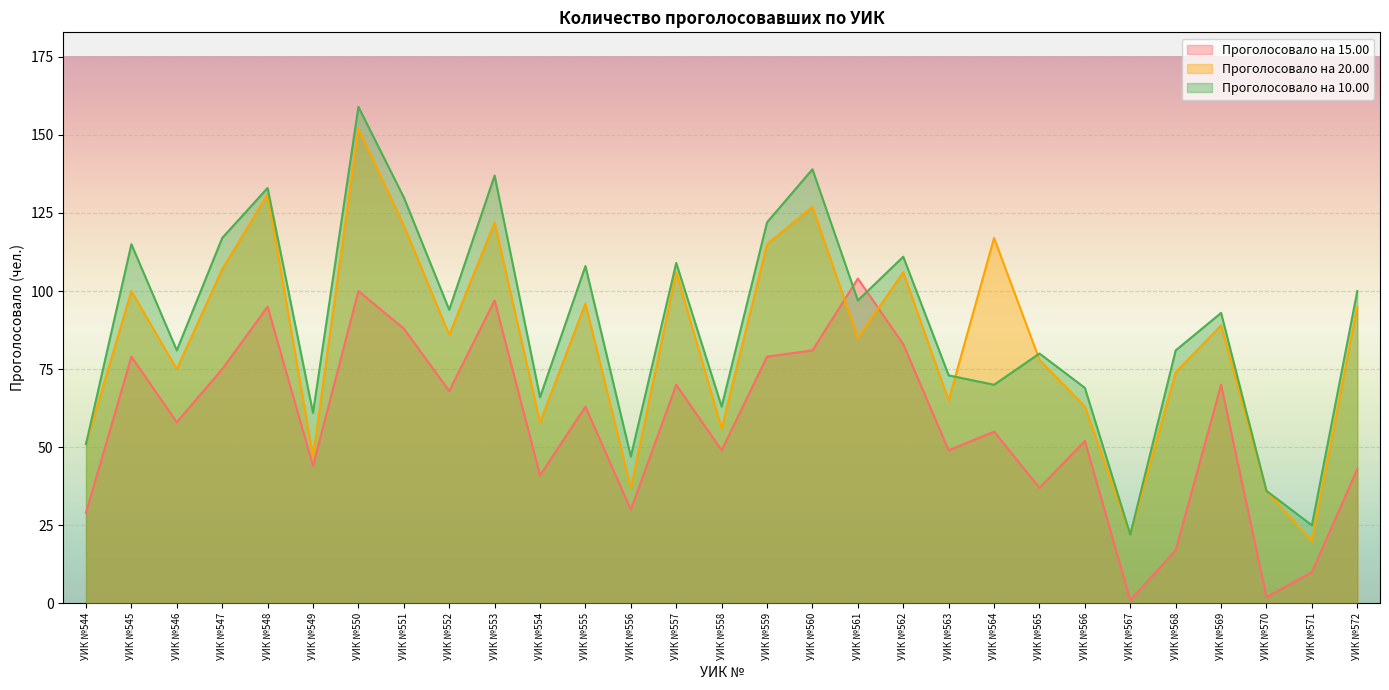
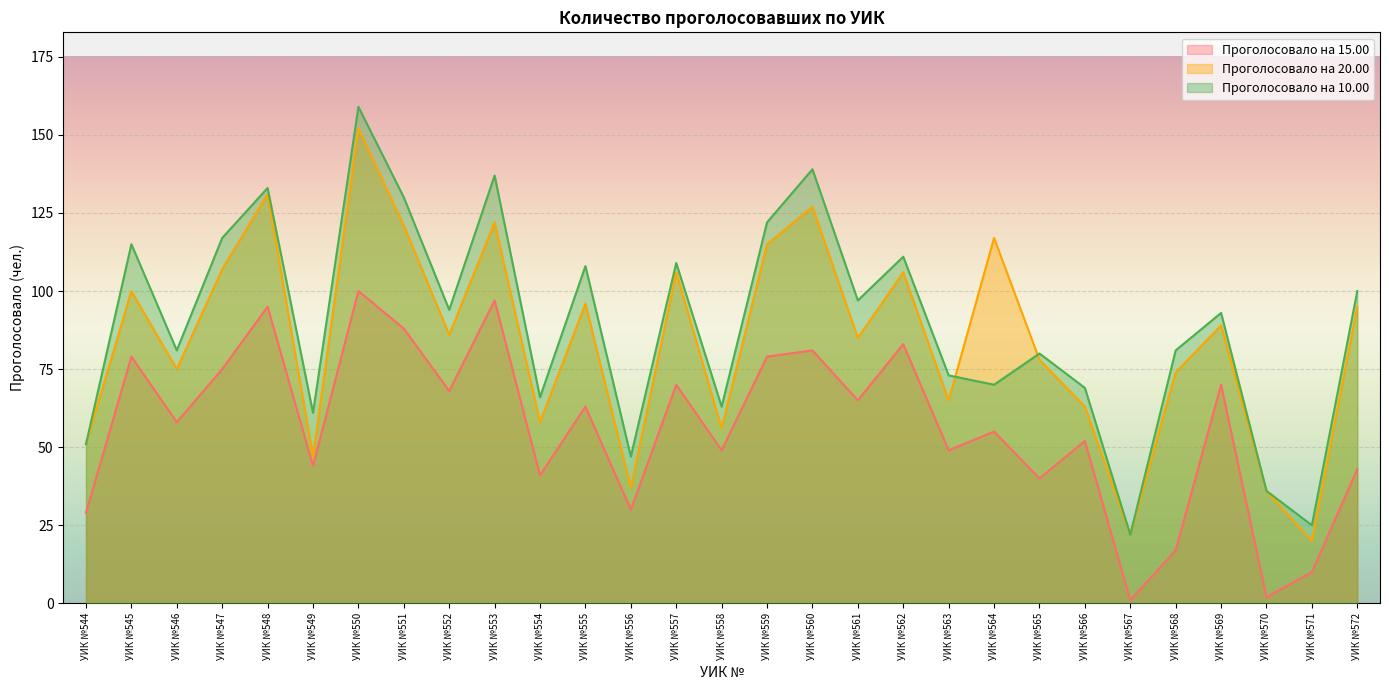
Проголосовало на 15.00, УИК №561: 104 -> 65
Проголосовало на 15.00, УИК №565: 37 -> 40
